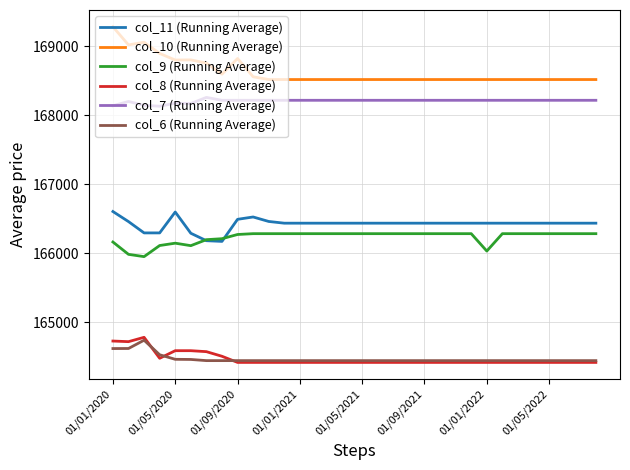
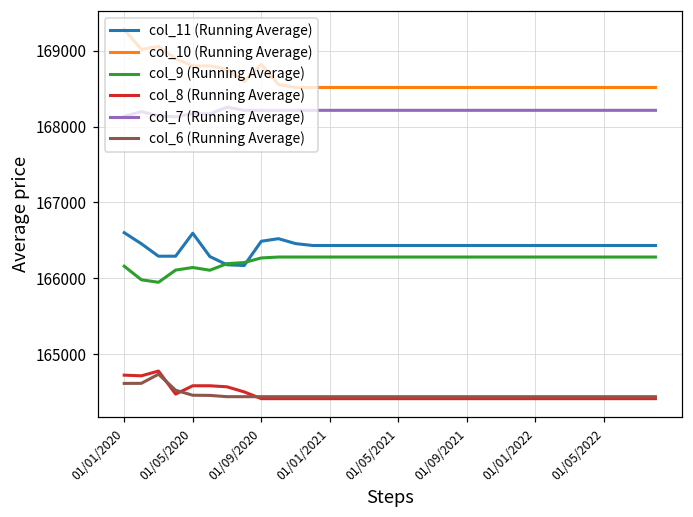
col_9 (Running Average), 01/01/2022: 166000 -> 166300
